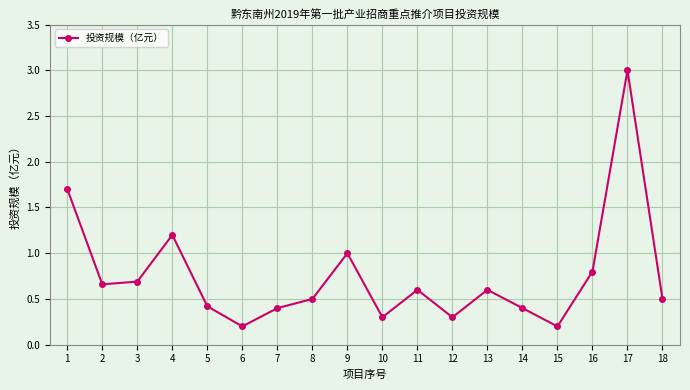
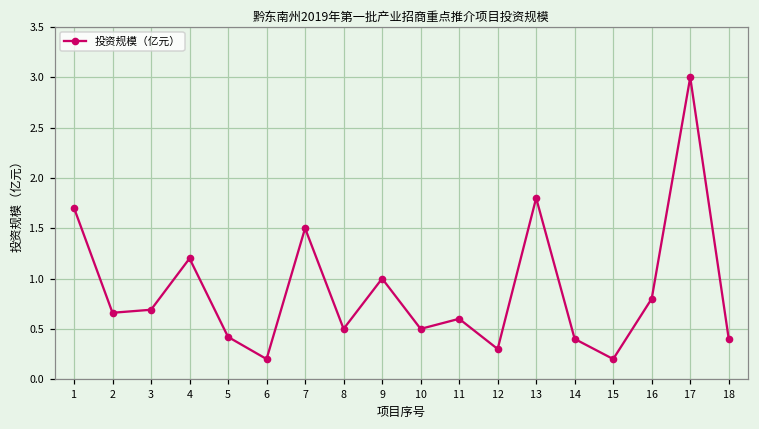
7: 0.4 -> 1.5
10: 0.3 -> 0.5
13: 0.6 -> 1.8
18: 0.5 -> 0.4
